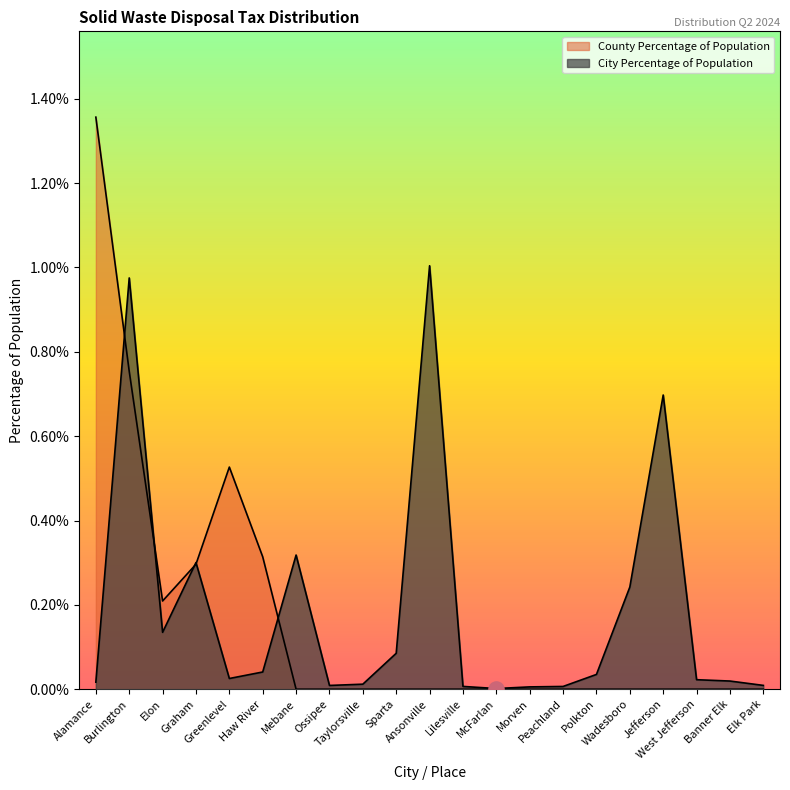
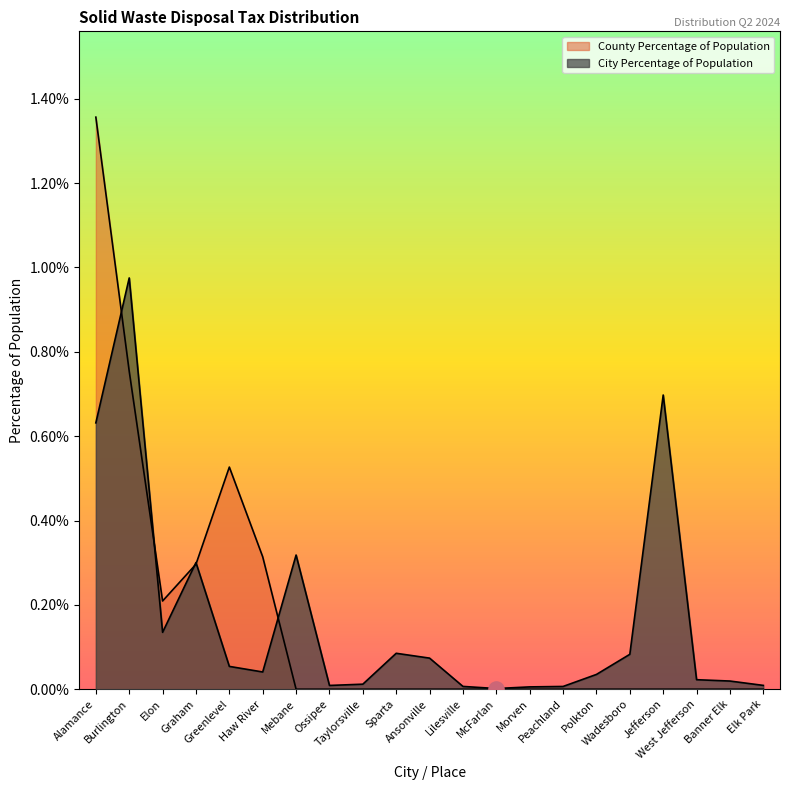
City Percentage of Population, Alamance: 0.02% -> 0.63%
City Percentage of Population, Greenlevel: 0.03% -> 0.05%
City Percentage of Population, Ansonville: 1.00% -> 0.07%
City Percentage of Population, Wadesboro: 0.24% -> 0.08%
